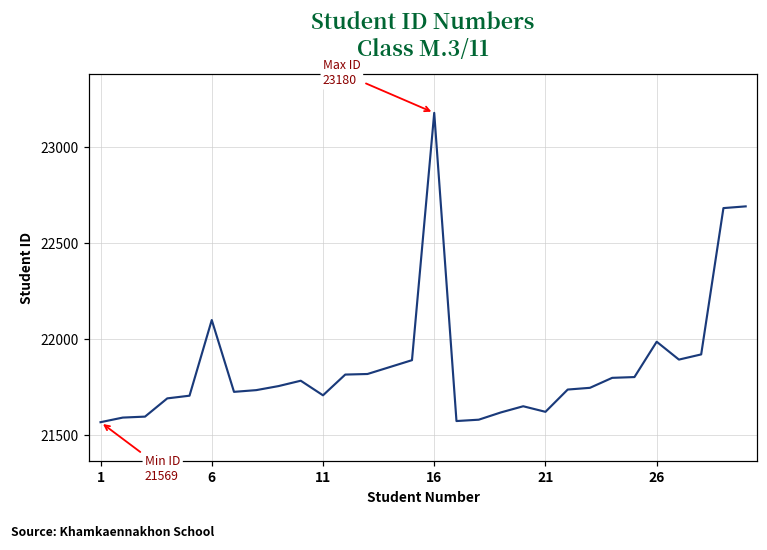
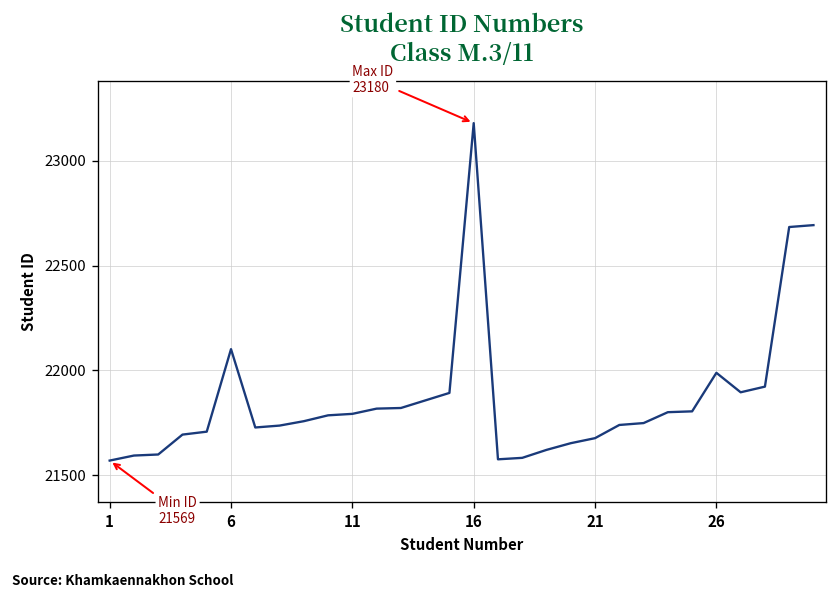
11: 21710 -> 21790
21: 21620 -> 21680
